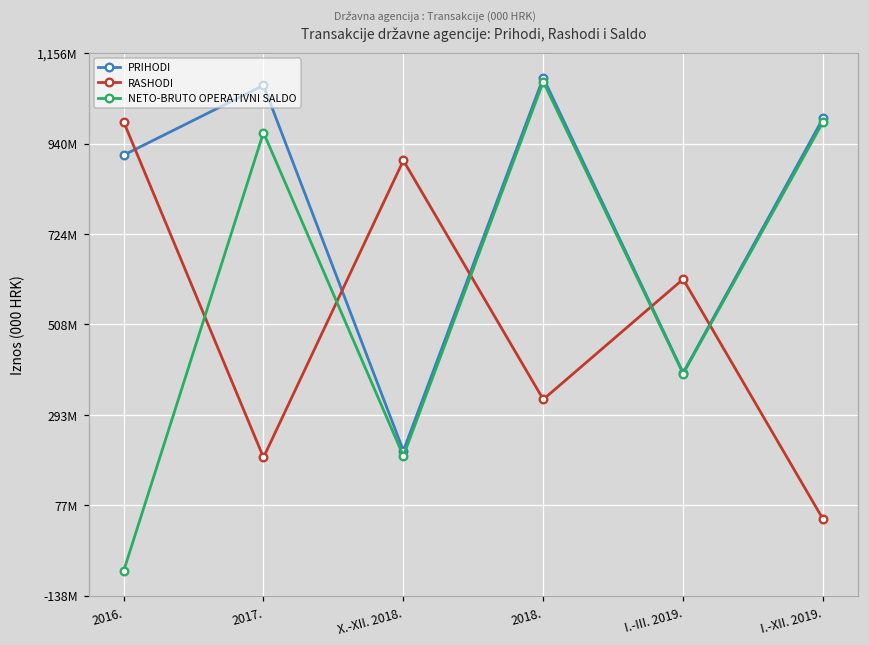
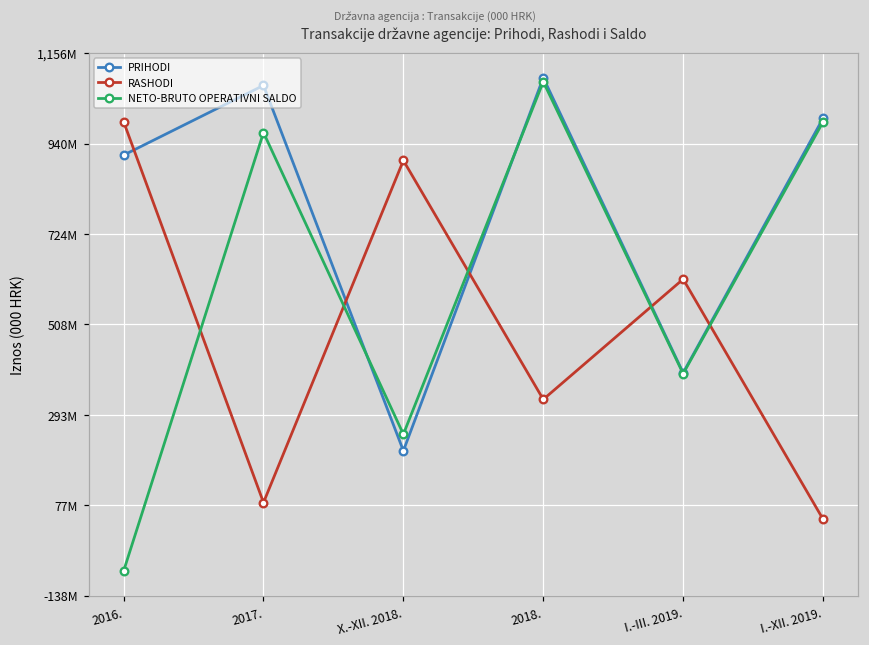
RASHODI, 2017.: 190,000,000 -> 80,000,000
NETO-BRUTO OPERATIVNI SALDO, X.-XII. 2018.: 190,000,000 -> 250,000,000
